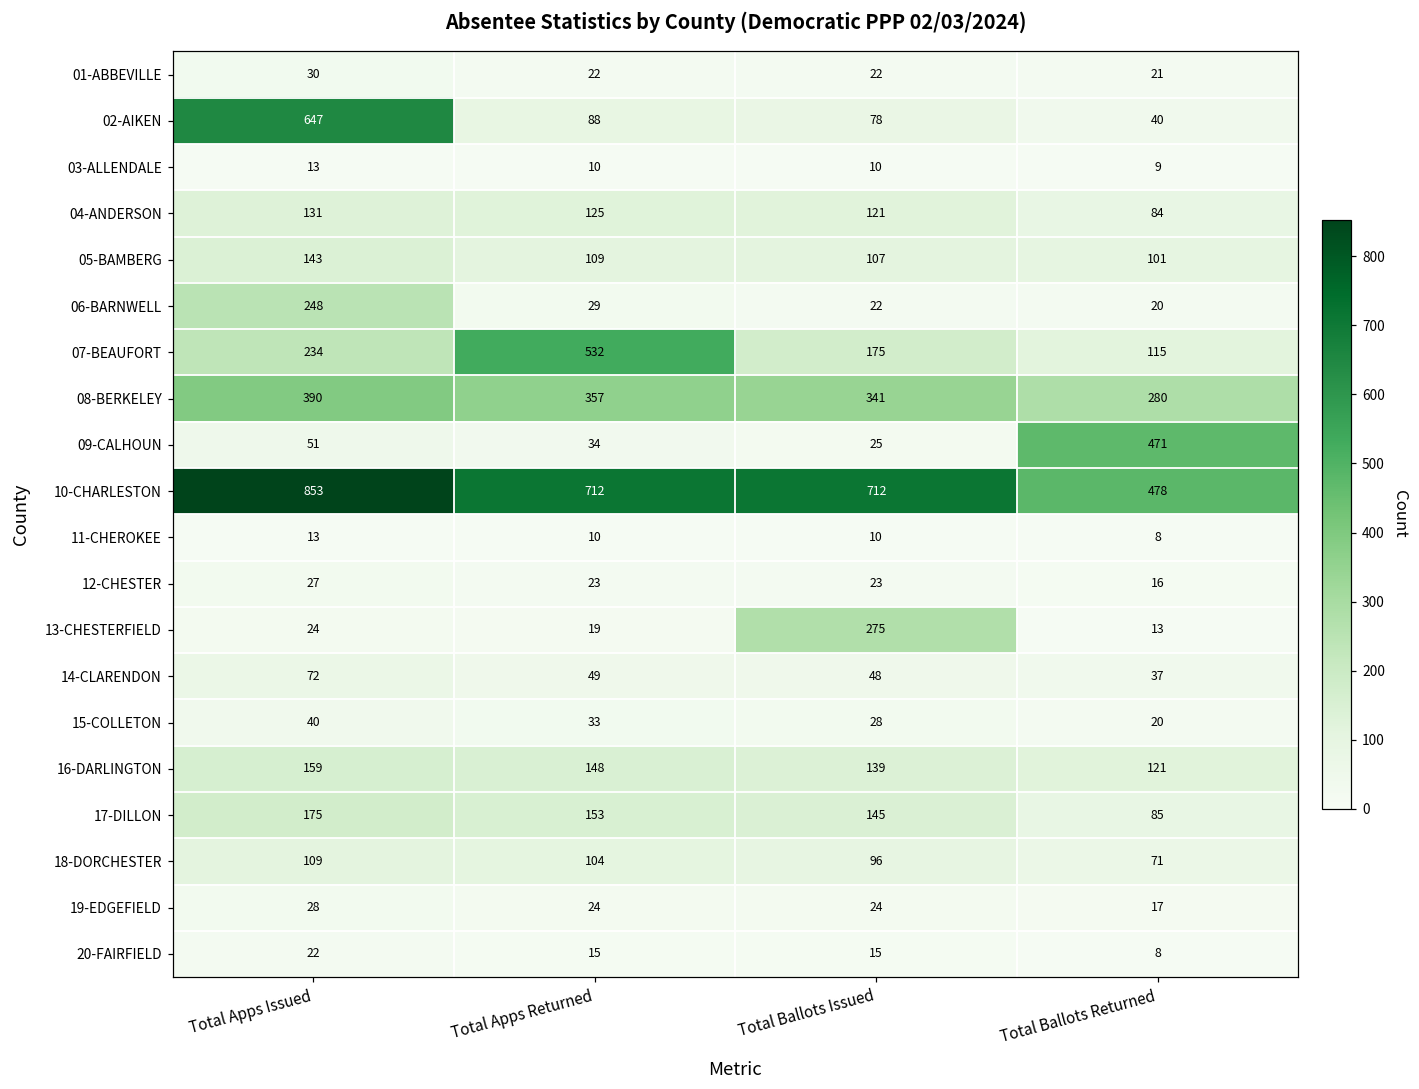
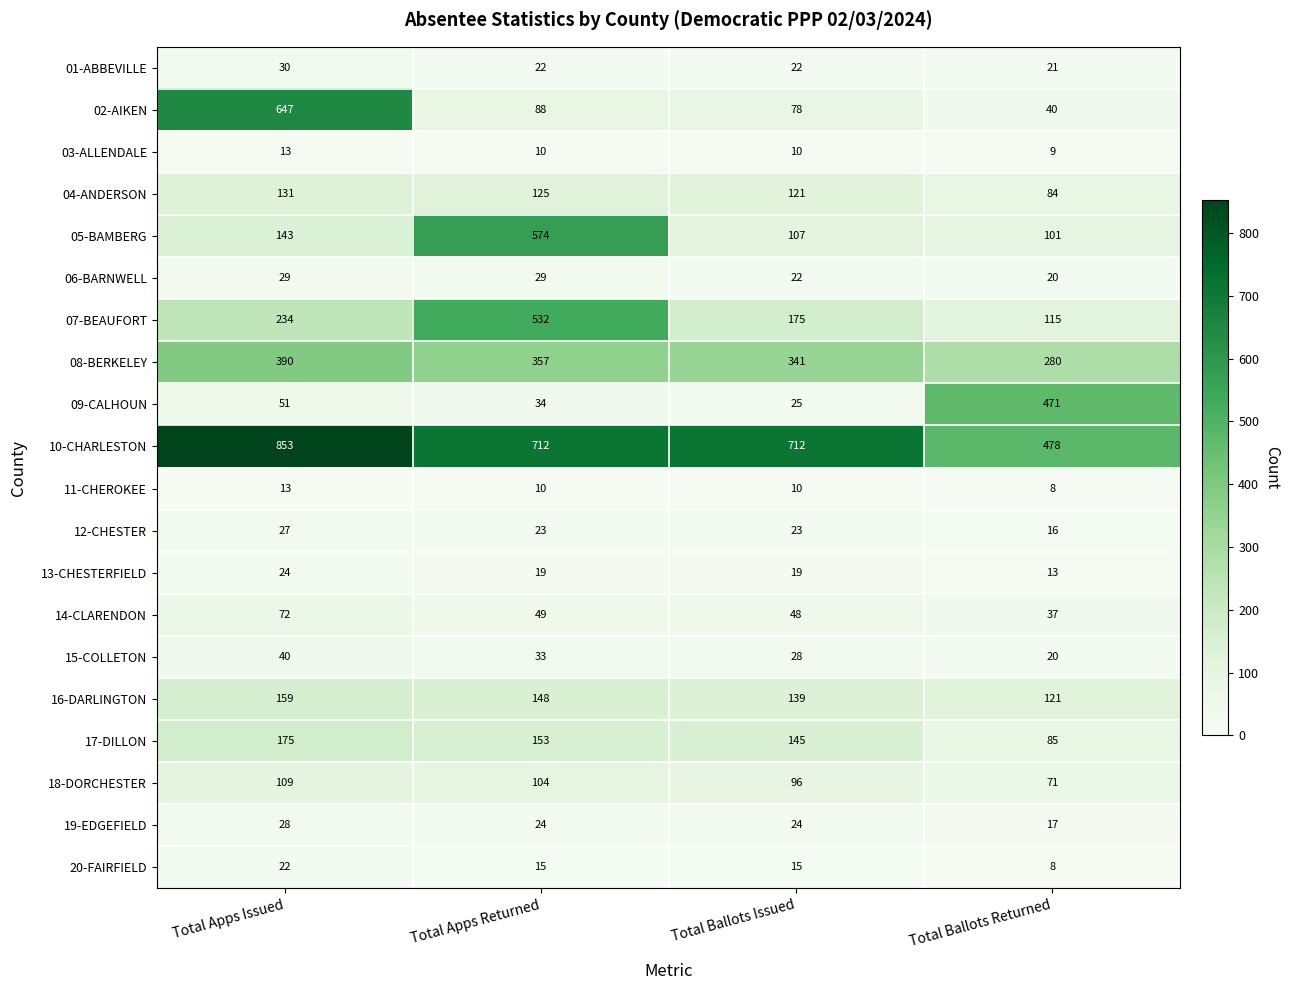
05-BAMBERG, Total Apps Returned: 109 -> 574
06-BARNWELL, Total Apps Issued: 248 -> 29
13-CHESTERFIELD, Total Ballots Issued: 275 -> 19
